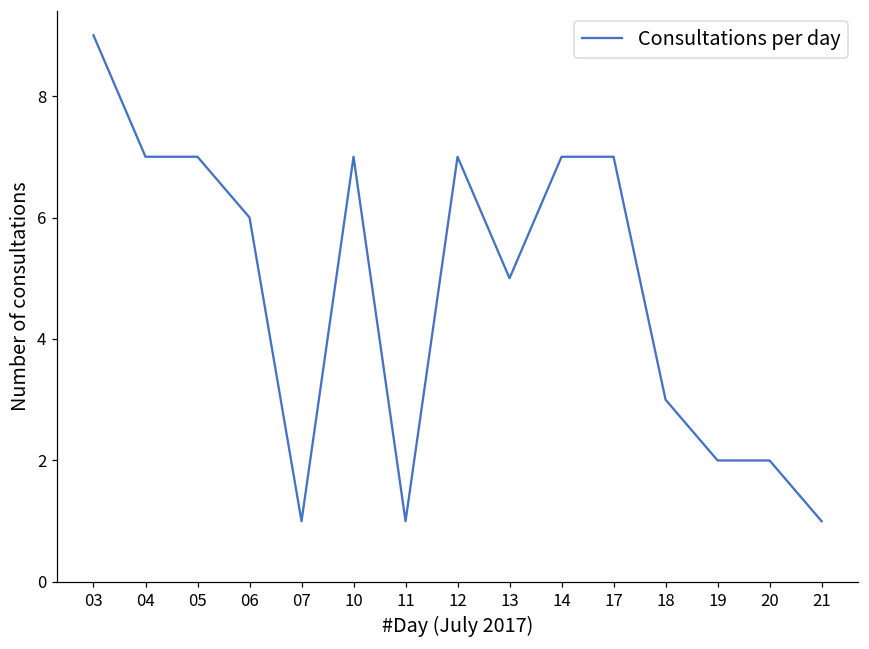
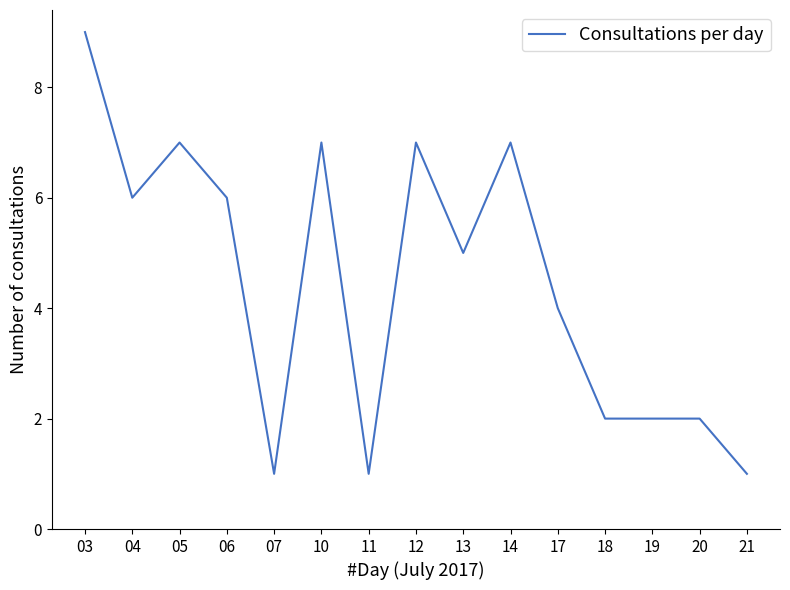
04: 7 -> 6
17: 7 -> 4
18: 3 -> 2
